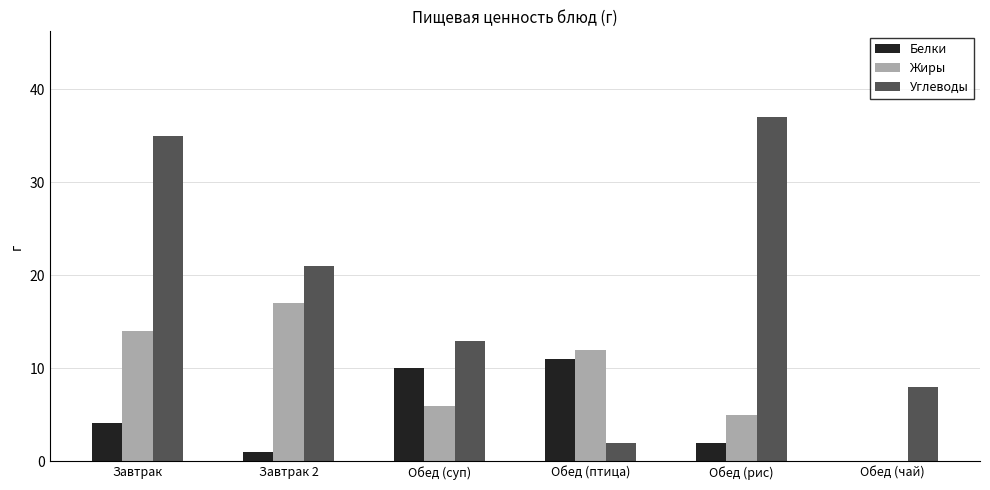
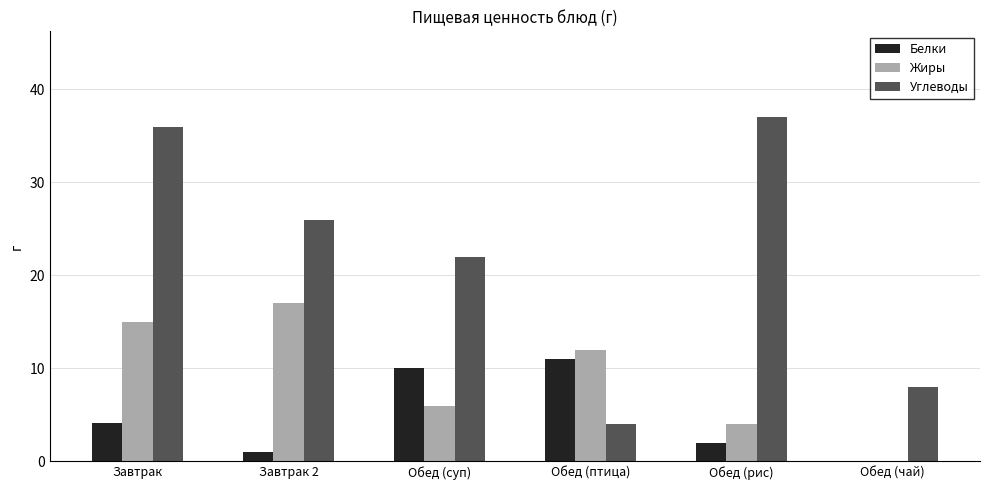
Жиры, Завтрак: 14 -> 15
Углеводы, Завтрак: 35 -> 36
Углеводы, Завтрак 2: 21 -> 26
Углеводы, Обед (суп): 13 -> 22
Углеводы, Обед (птица): 2 -> 4
Жиры, Обед (рис): 5 -> 4
